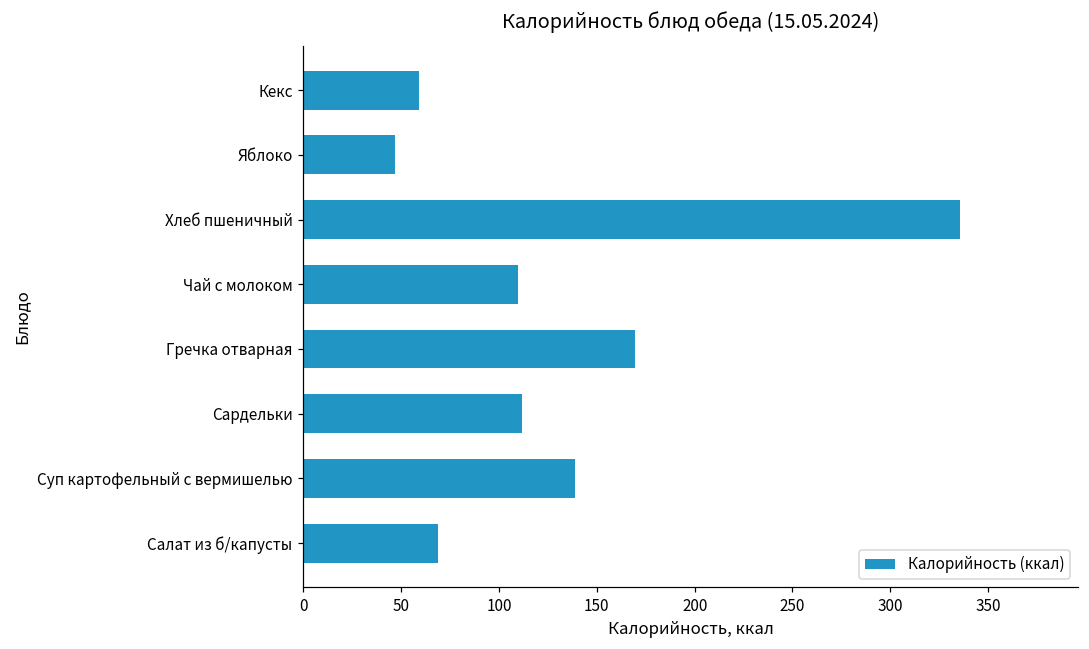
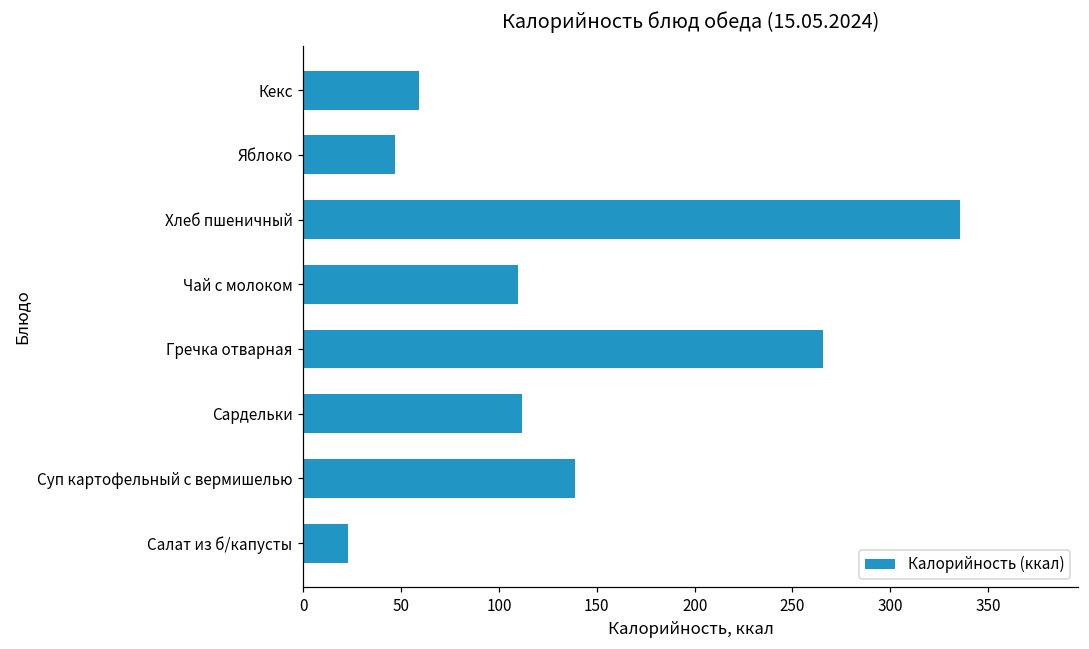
Гречка отварная: 170 -> 266
Салат из б/капусты: 69 -> 23
